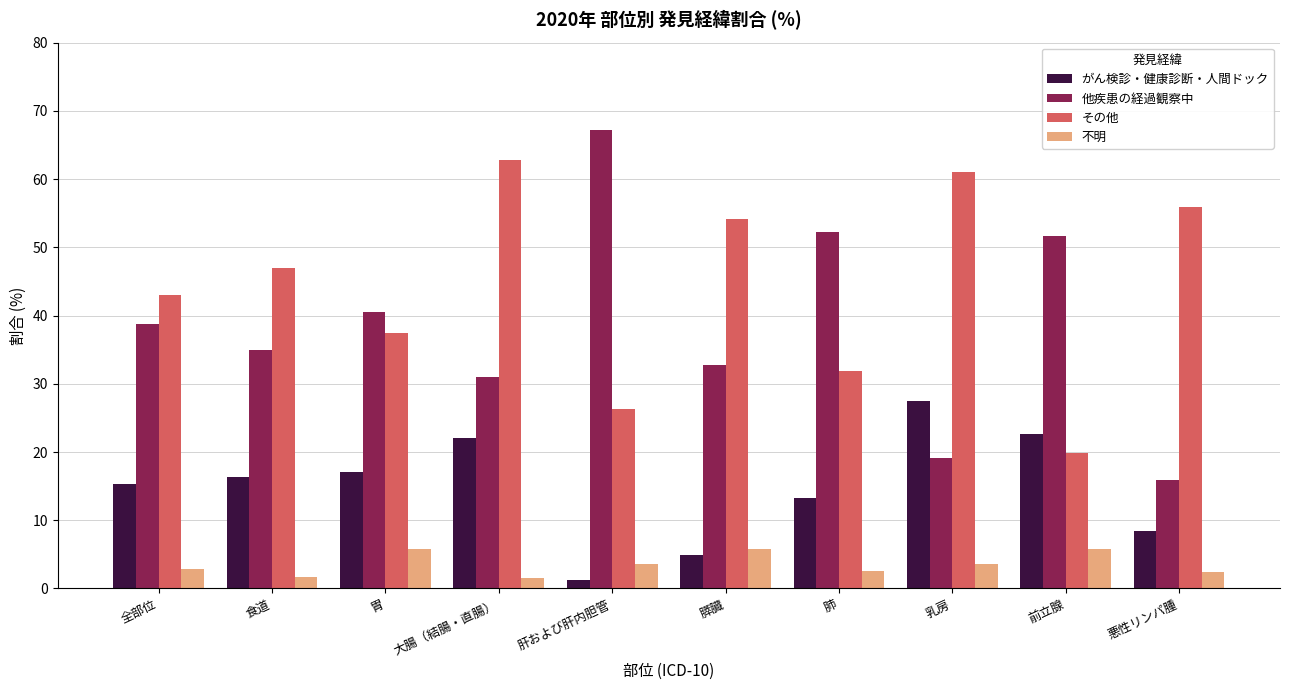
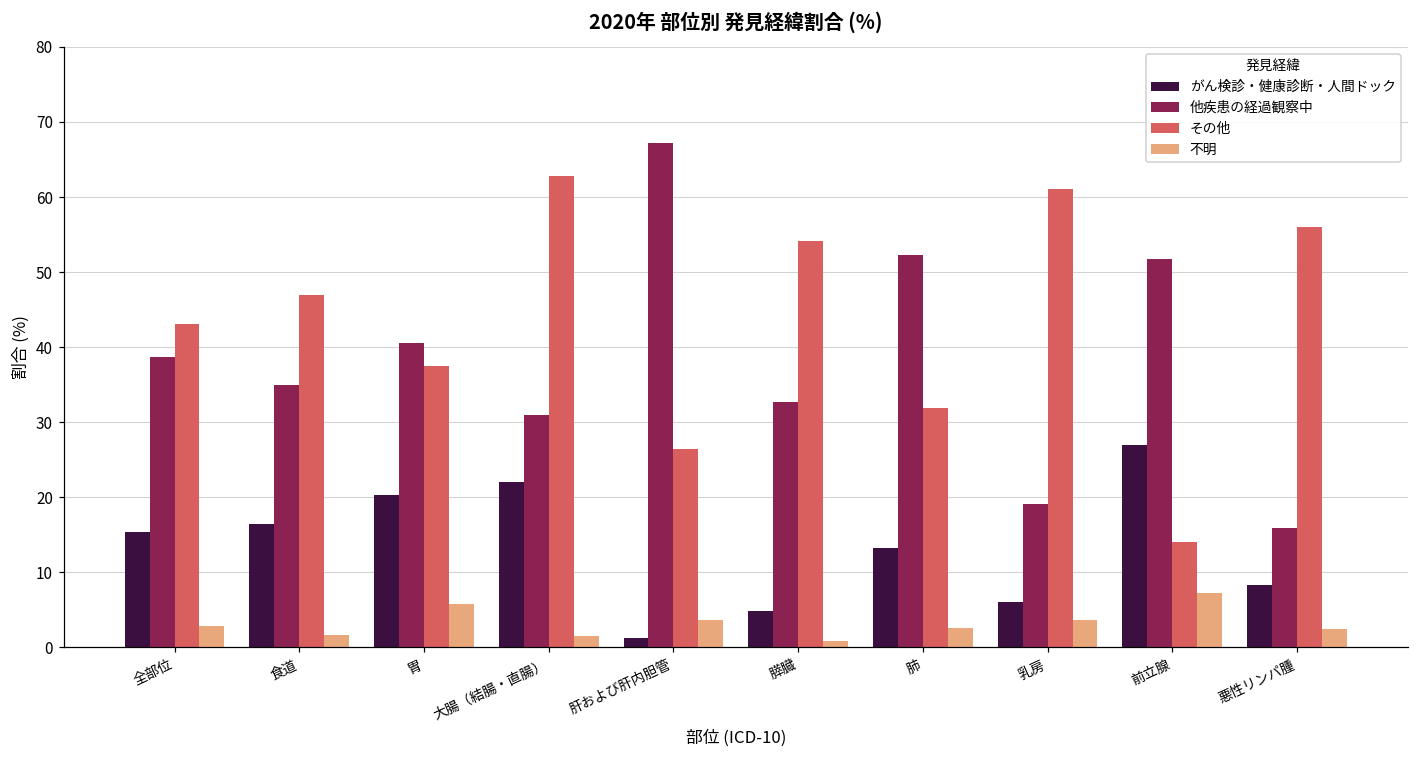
がん検診・健康診断・人間ドック, 胃: 17 -> 20
不明, 膵臓: 6 -> 1
がん検診・健康診断・人間ドック, 乳房: 28 -> 6
がん検診・健康診断・人間ドック, 前立腺: 23 -> 27
その他, 前立腺: 20 -> 14
不明, 前立腺: 6 -> 7
